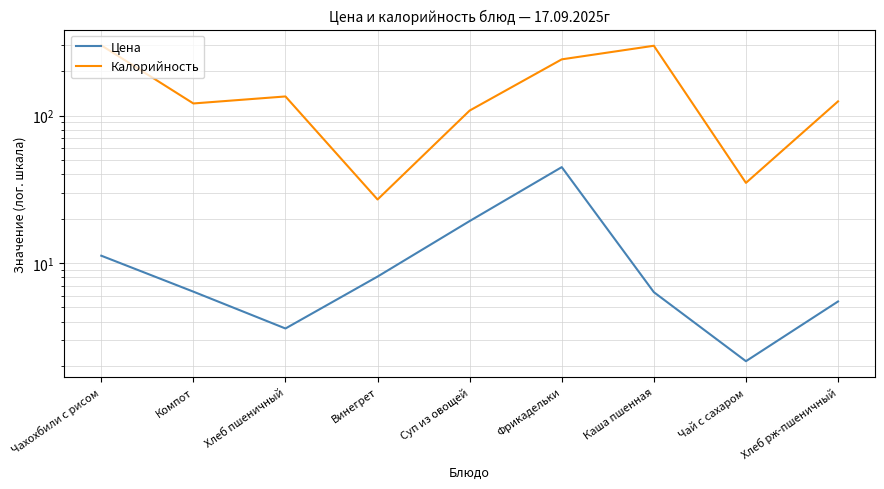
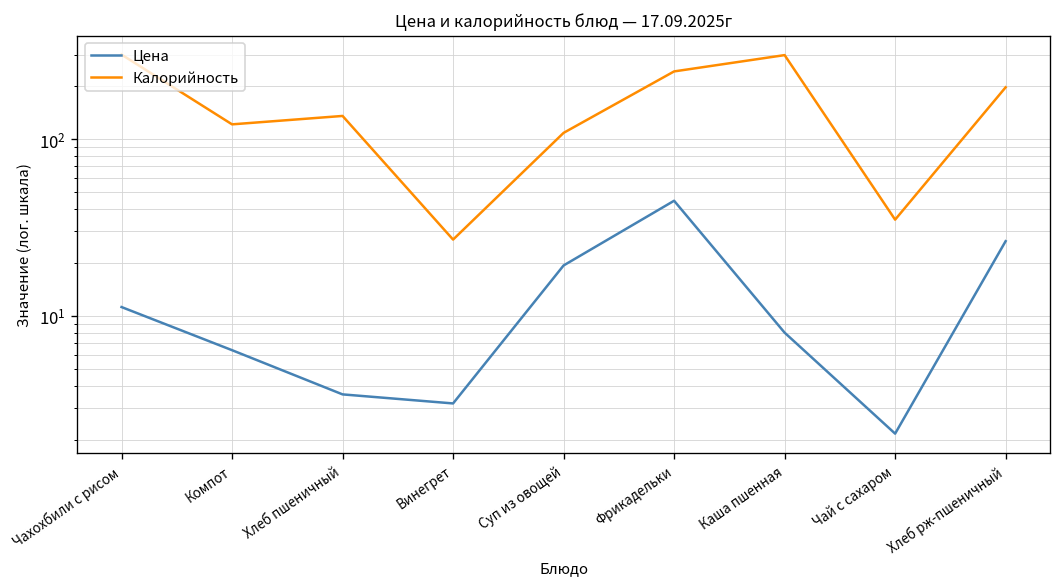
Цена, Винегрет: 8 -> 3.2
Цена, Каша пшенная: 6.4 -> 8
Цена, Хлеб рж-пшеничный: 5.5 -> 26
Калорийность, Хлеб рж-пшеничный: 130 -> 200
